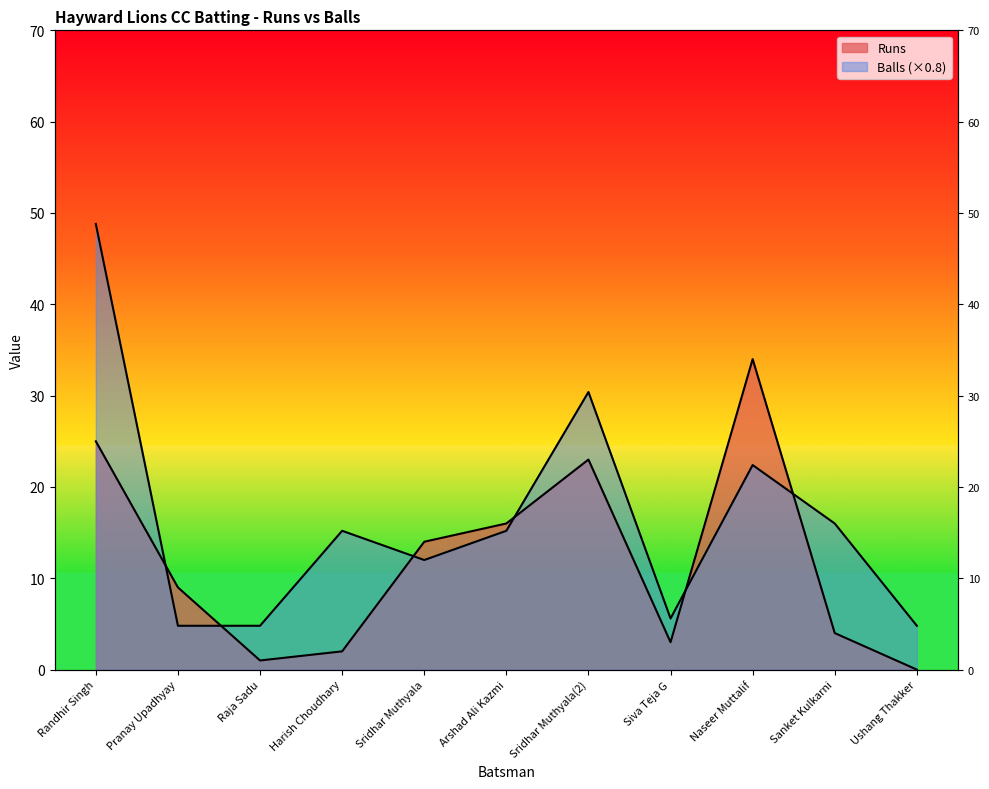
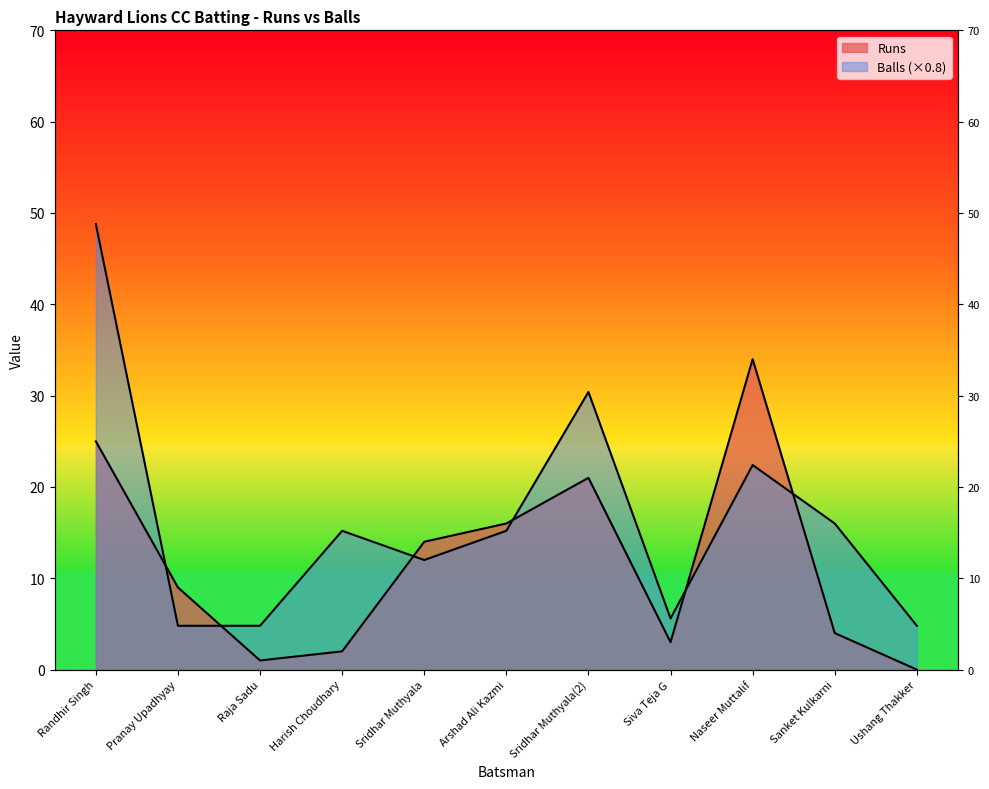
Runs, Sridhar Muthyala(2): 23 -> 21
